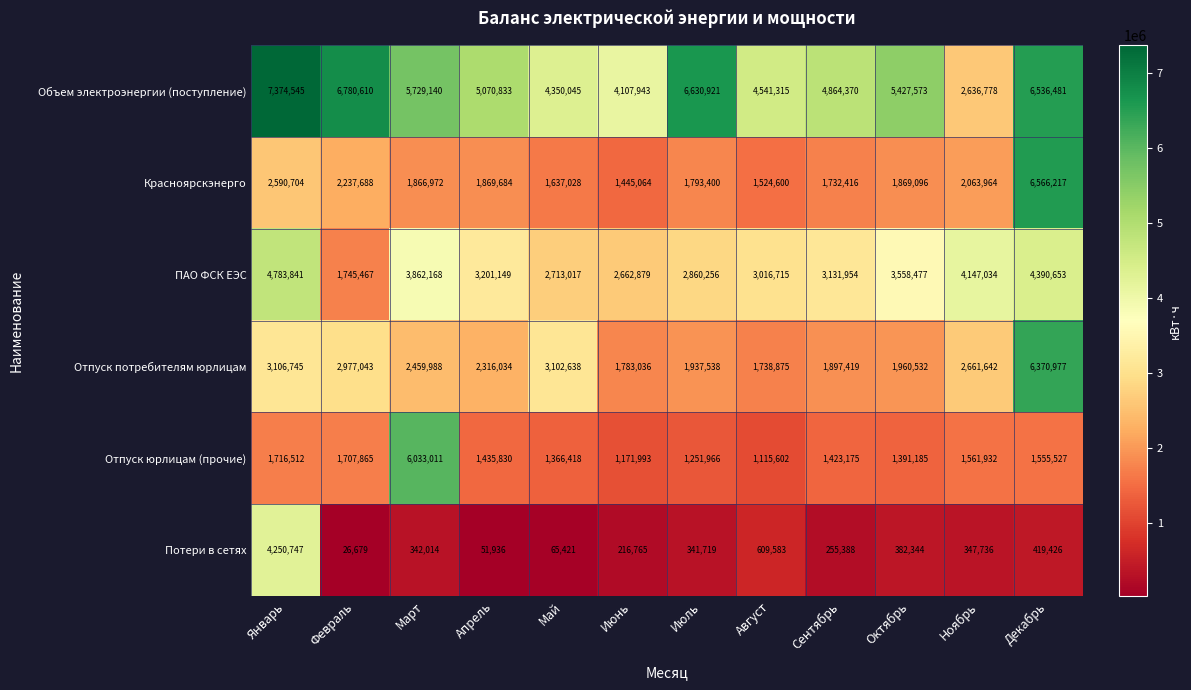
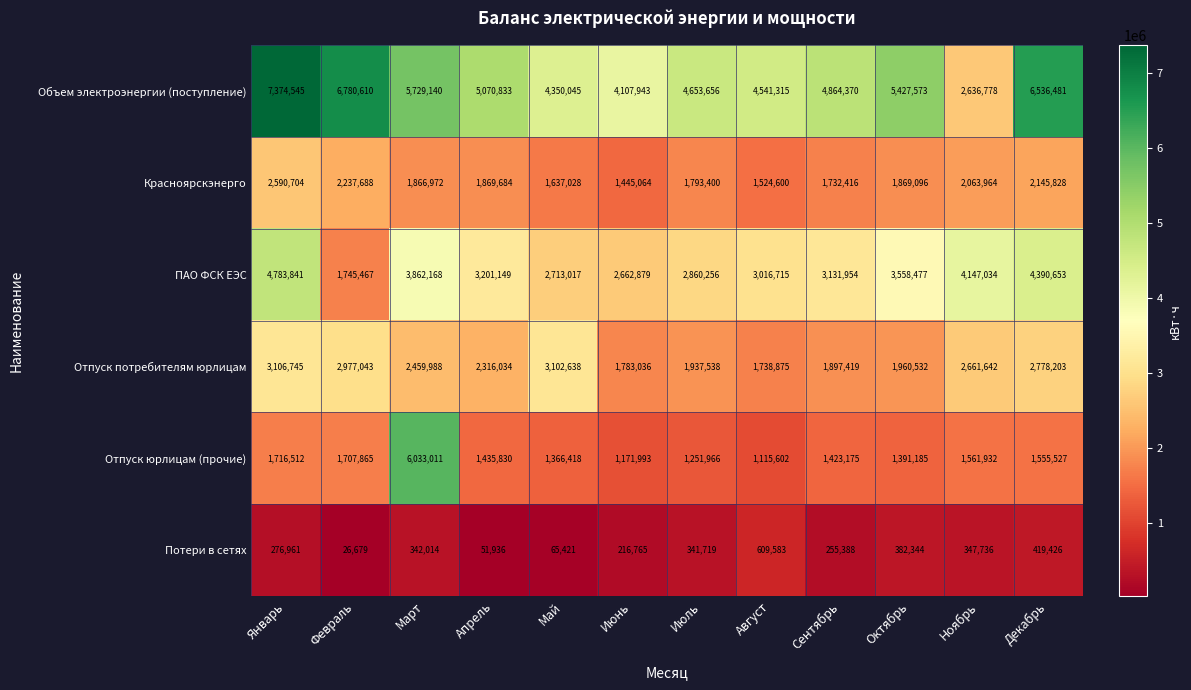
Объем электроэнергии (поступление), Июль: 6,630,921 -> 4,653,656
Красноярскэнерго, Декабрь: 6,566,217 -> 2,145,828
Отпуск потребителям юрлицам, Декабрь: 6,370,977 -> 2,778,203
Потери в сетях, Январь: 4,250,747 -> 276,961
